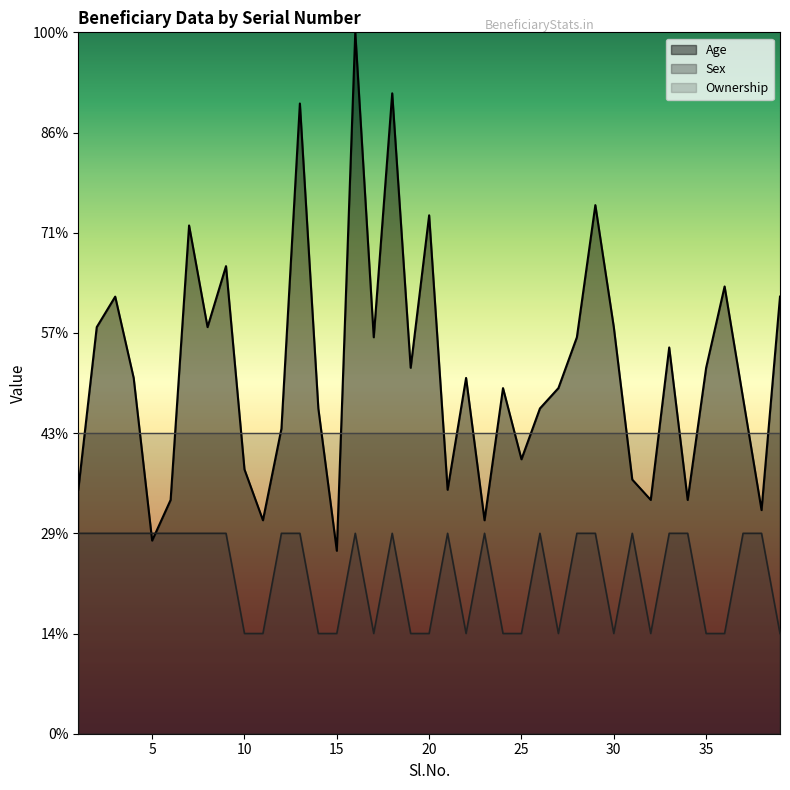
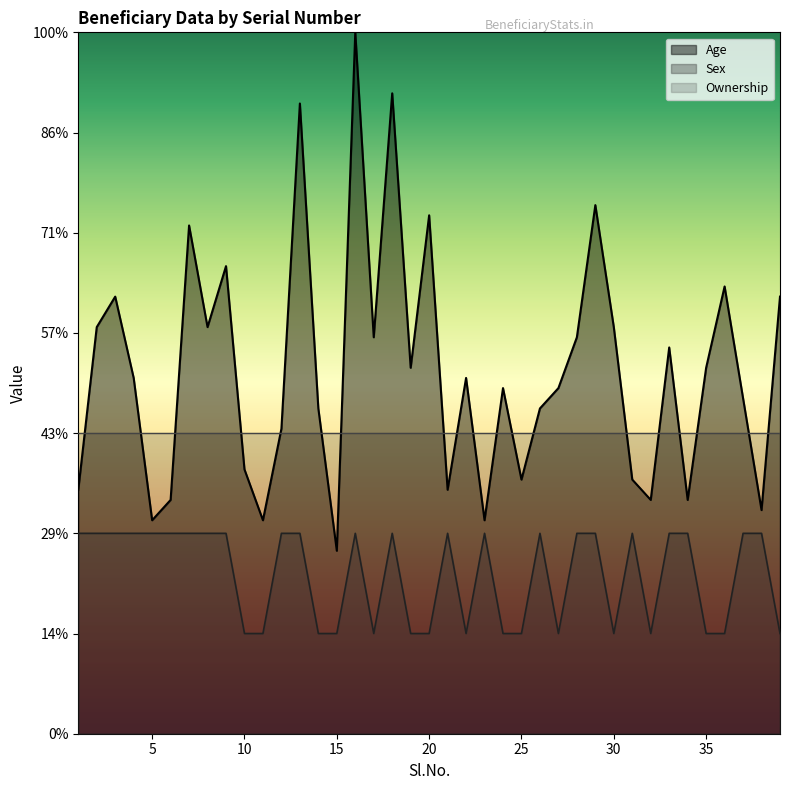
Age, 5: 28% -> 30%
Age, 25: 39% -> 36%
